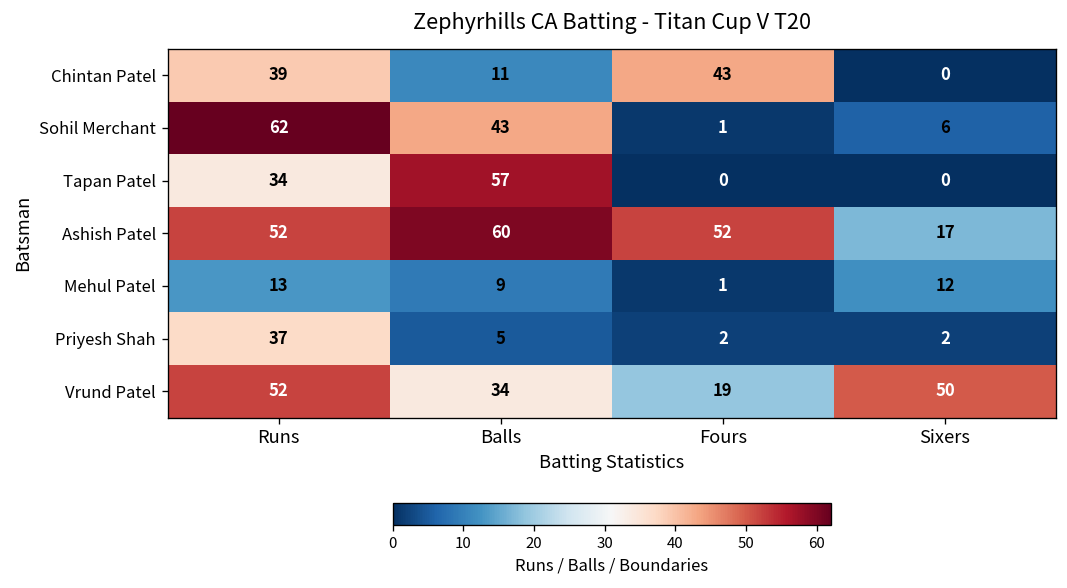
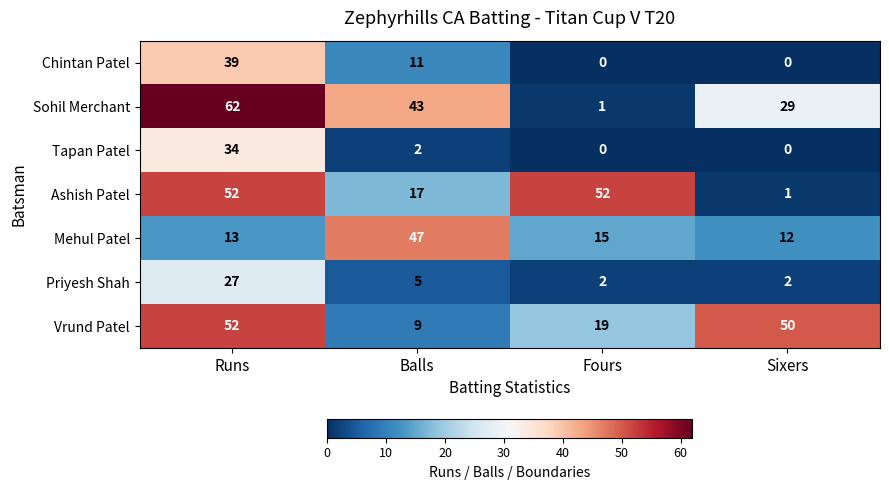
Chintan Patel, Fours: 43 -> 0
Sohil Merchant, Sixers: 6 -> 29
Tapan Patel, Balls: 57 -> 2
Ashish Patel, Balls: 60 -> 17
Ashish Patel, Sixers: 17 -> 1
Mehul Patel, Balls: 9 -> 47
Mehul Patel, Fours: 1 -> 15
Priyesh Shah, Runs: 37 -> 27
Vrund Patel, Balls: 34 -> 9
